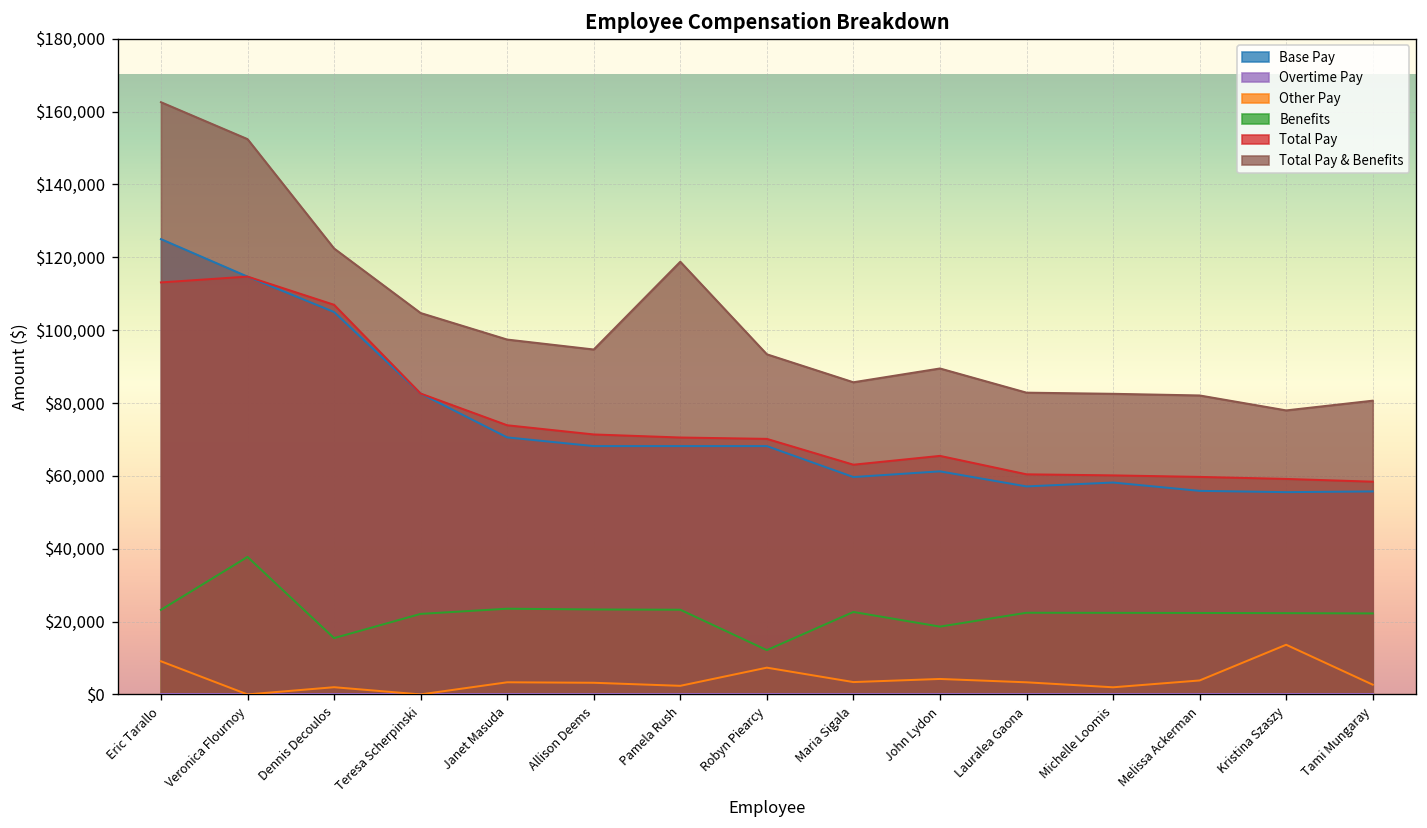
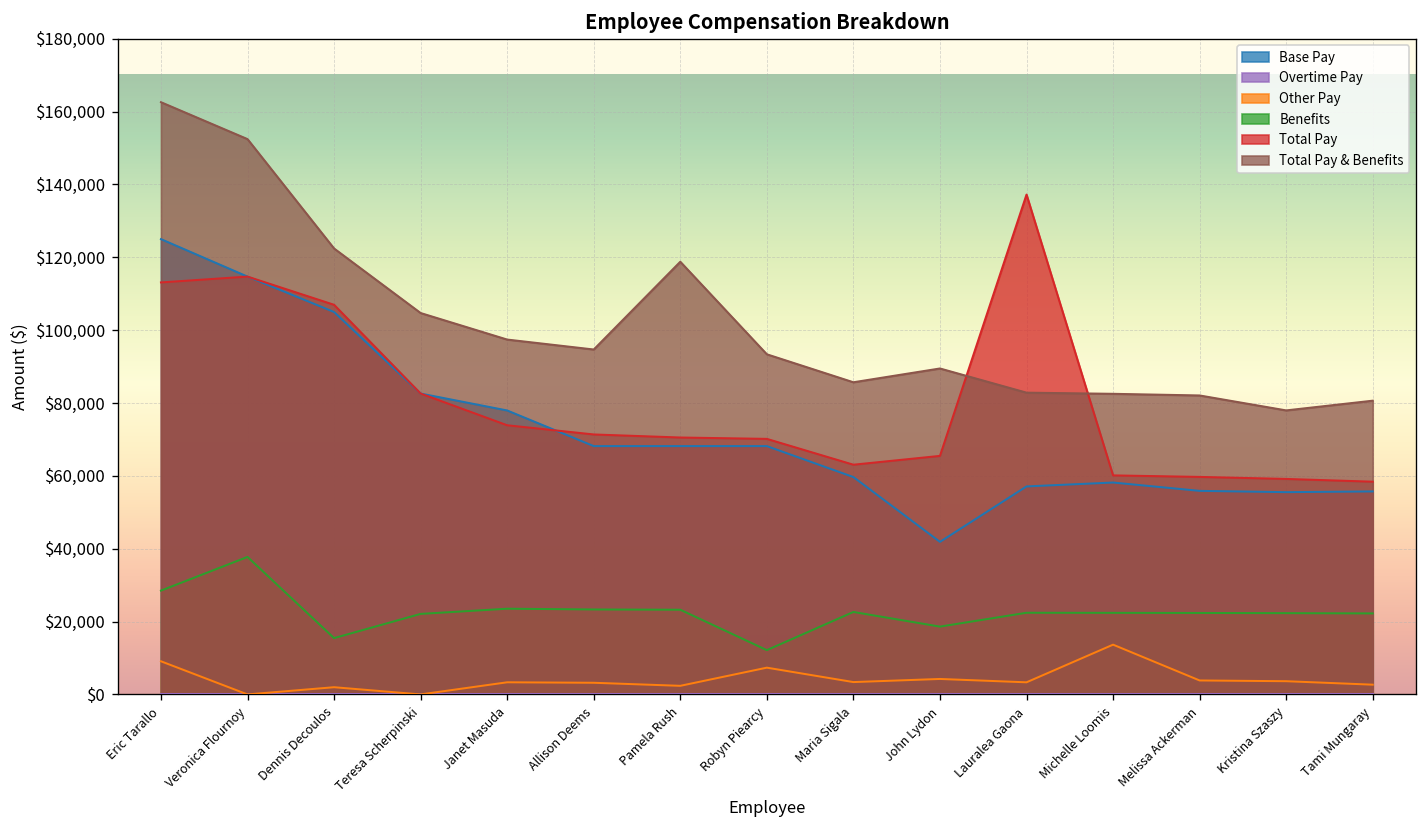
Benefits, Eric Tarallo: $23,000 -> $28,000
Base Pay, Janet Masuda: $71,000 -> $78,000
Base Pay, John Lydon: $61,000 -> $42,000
Total Pay, Lauralea Gaona: $60,000 -> $137,000
Other Pay, Michelle Loomis: $2,000 -> $14,000
Other Pay, Kristina Szaszy: $14,000 -> $4,000
